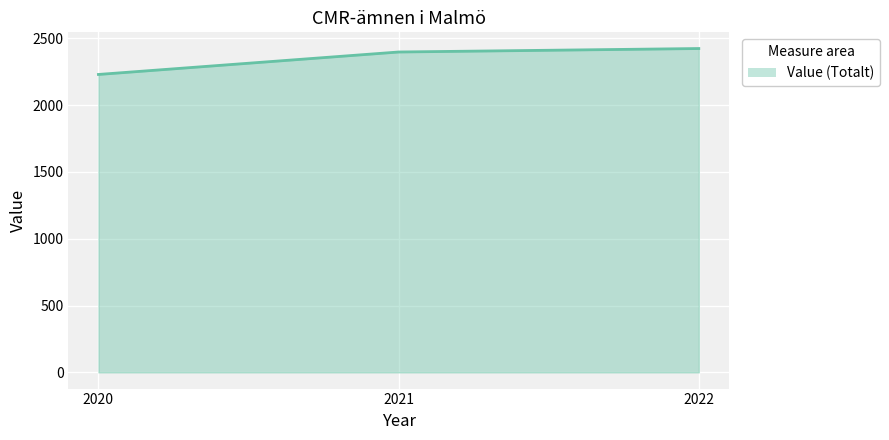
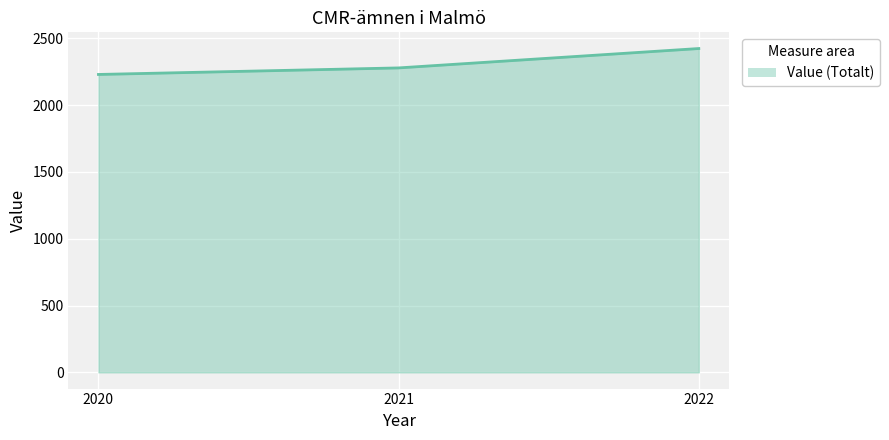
2021: 2400 -> 2280
